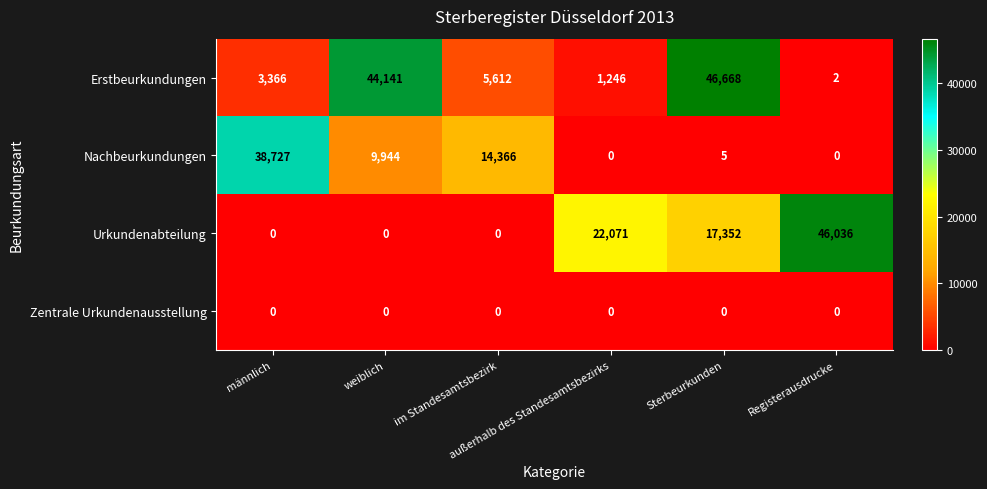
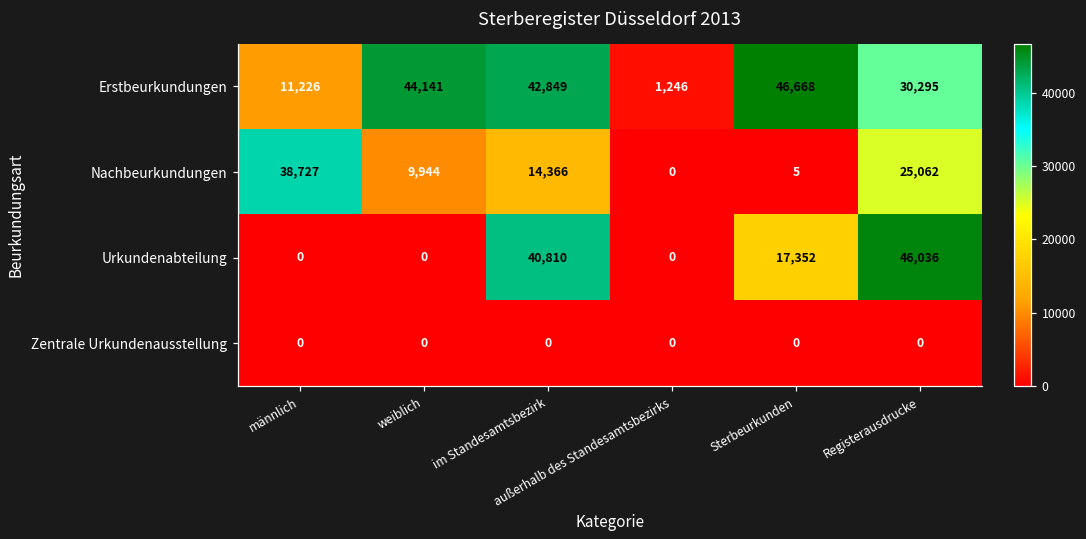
Erstbeurkundungen, männlich: 3,366 -> 11,226
Erstbeurkundungen, im Standesamtsbezirk: 5,612 -> 42,849
Erstbeurkundungen, Registerausdrucke: 2 -> 30,295
Nachbeurkundungen, Registerausdrucke: 0 -> 25,062
Urkundenabteilung, im Standesamtsbezirk: 0 -> 40,810
Urkundenabteilung, außerhalb des Standesamtsbezirks: 22,071 -> 0
